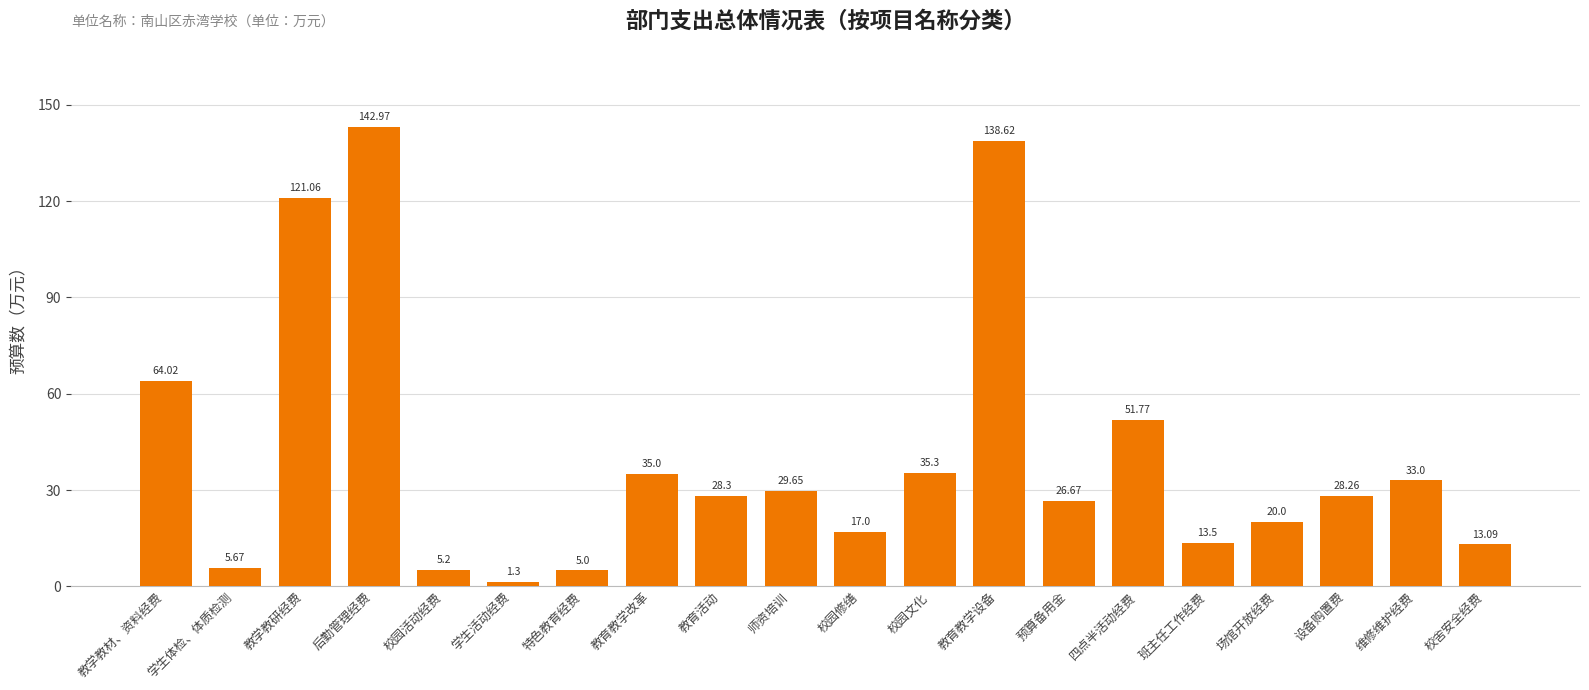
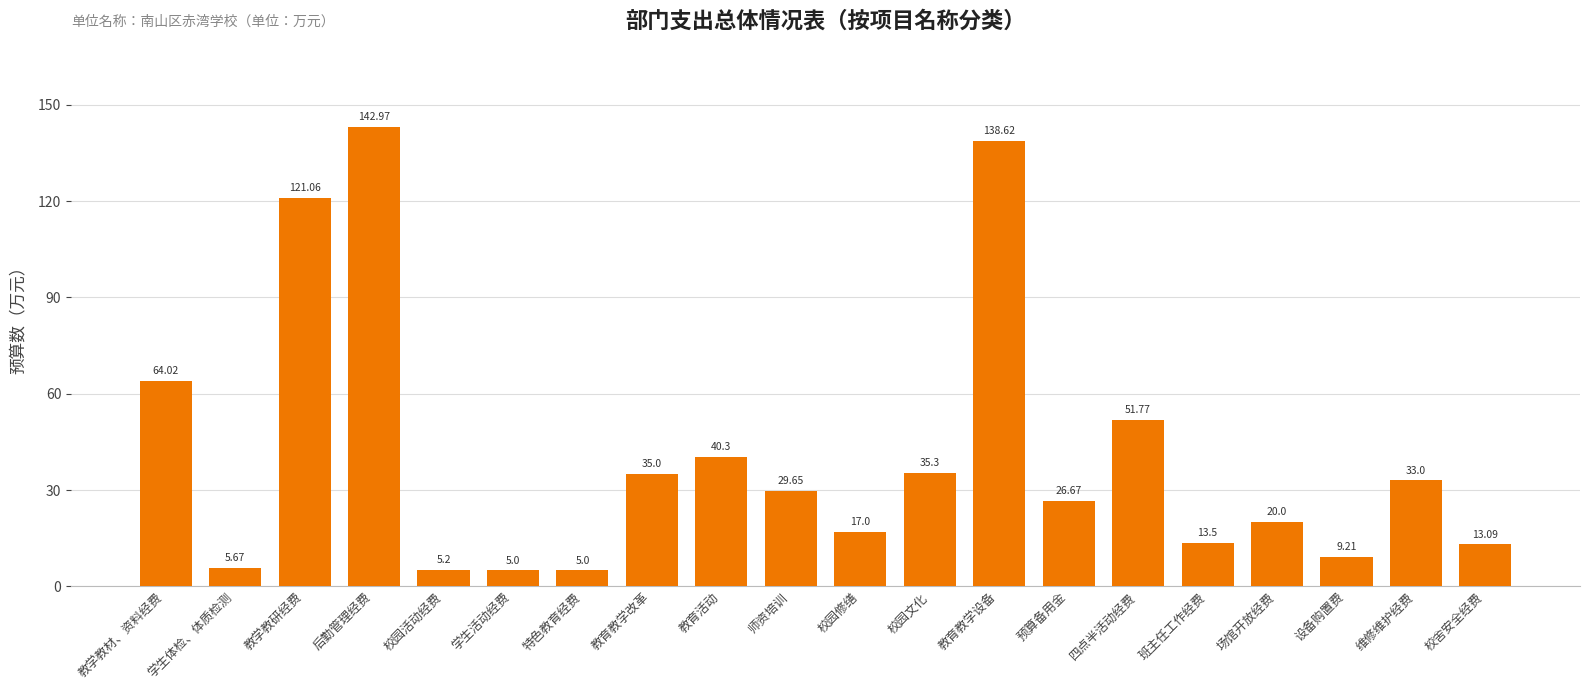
学生活动经费: 1.3 -> 5.0
教育活动: 28.3 -> 40.3
设备购置费: 28.26 -> 9.21
